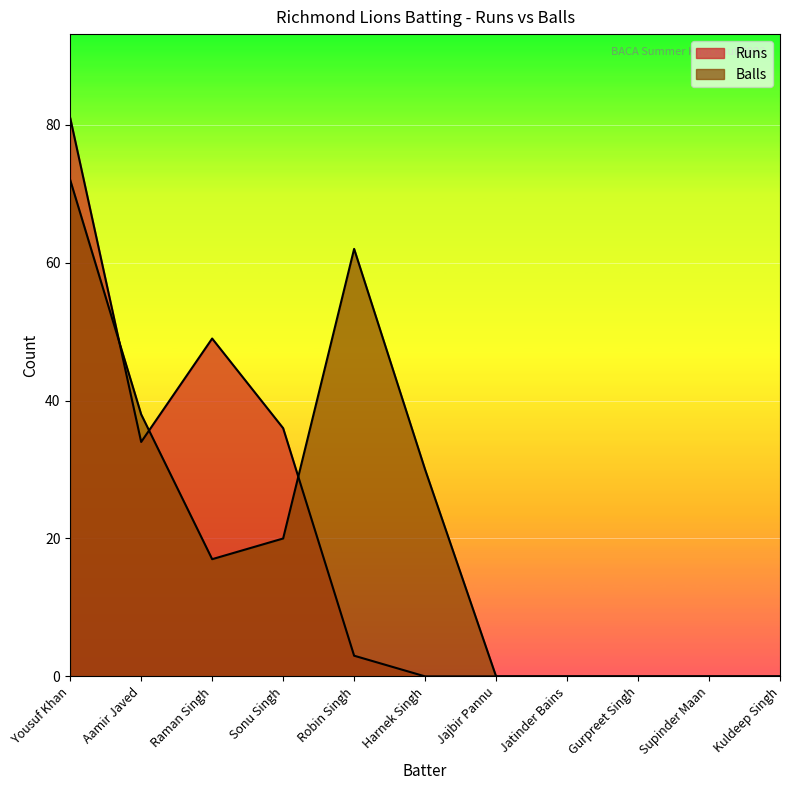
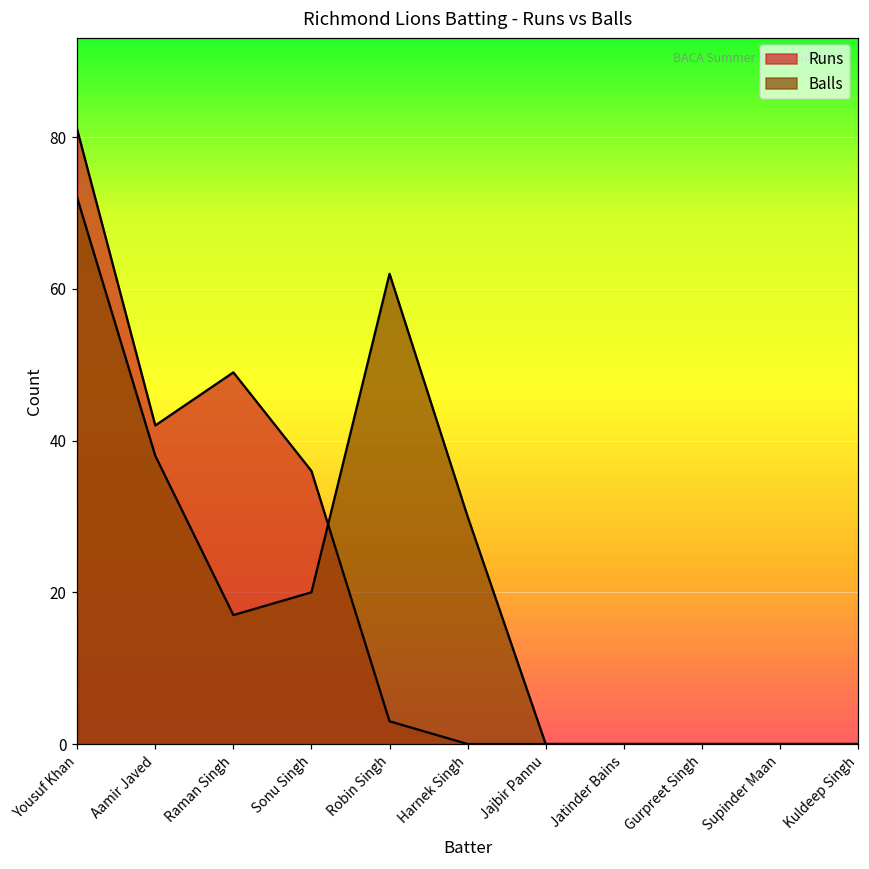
Runs, Aamir Javed: 34 -> 42
